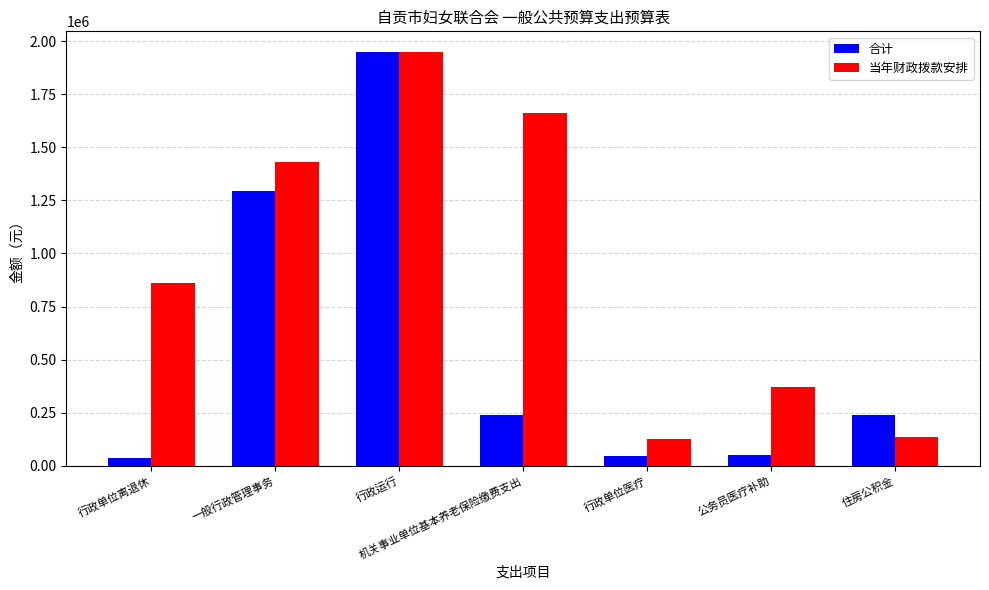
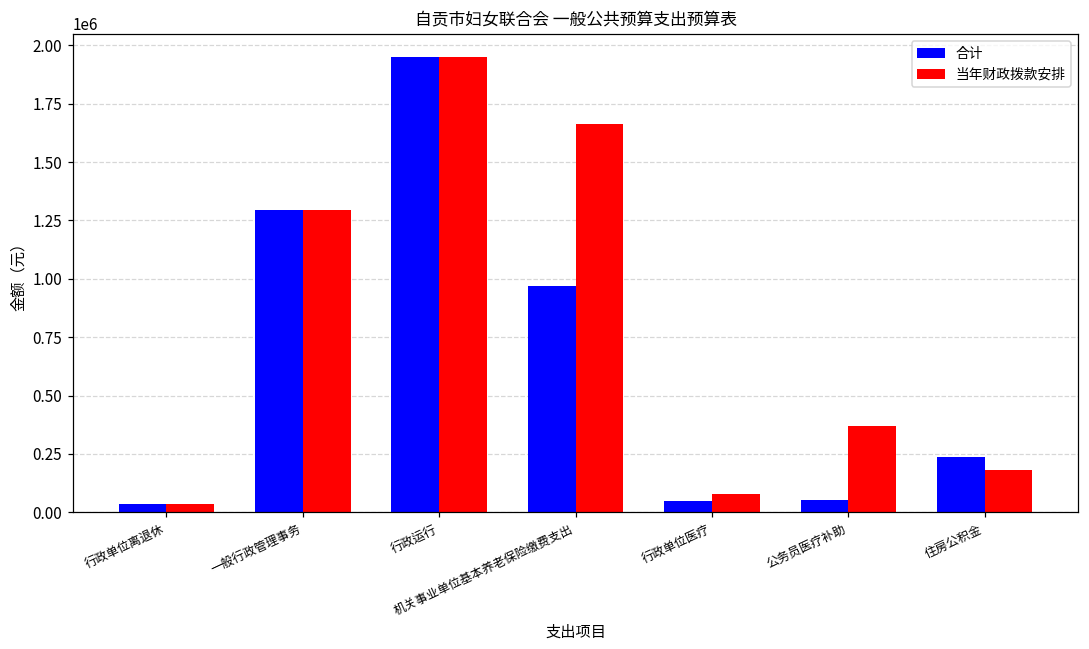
当年财政拨款安排, 行政单位离退休: 860000 -> 40000
当年财政拨款安排, 一般行政管理事务: 1430000 -> 1300000
合计, 机关事业单位基本养老保险缴费支出: 240000 -> 970000
当年财政拨款安排, 行政单位医疗: 130000 -> 80000
当年财政拨款安排, 住房公积金: 130000 -> 180000
